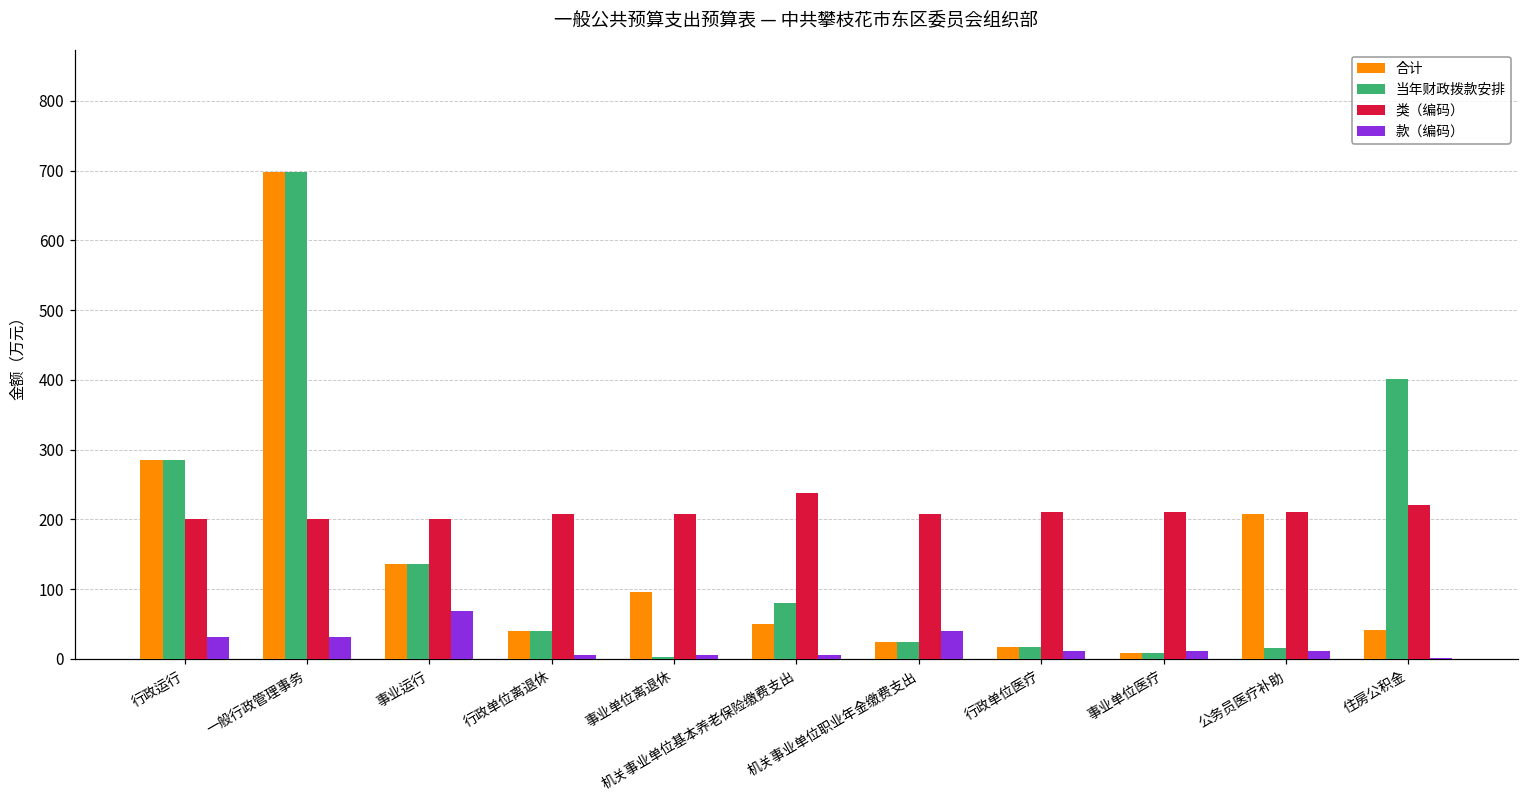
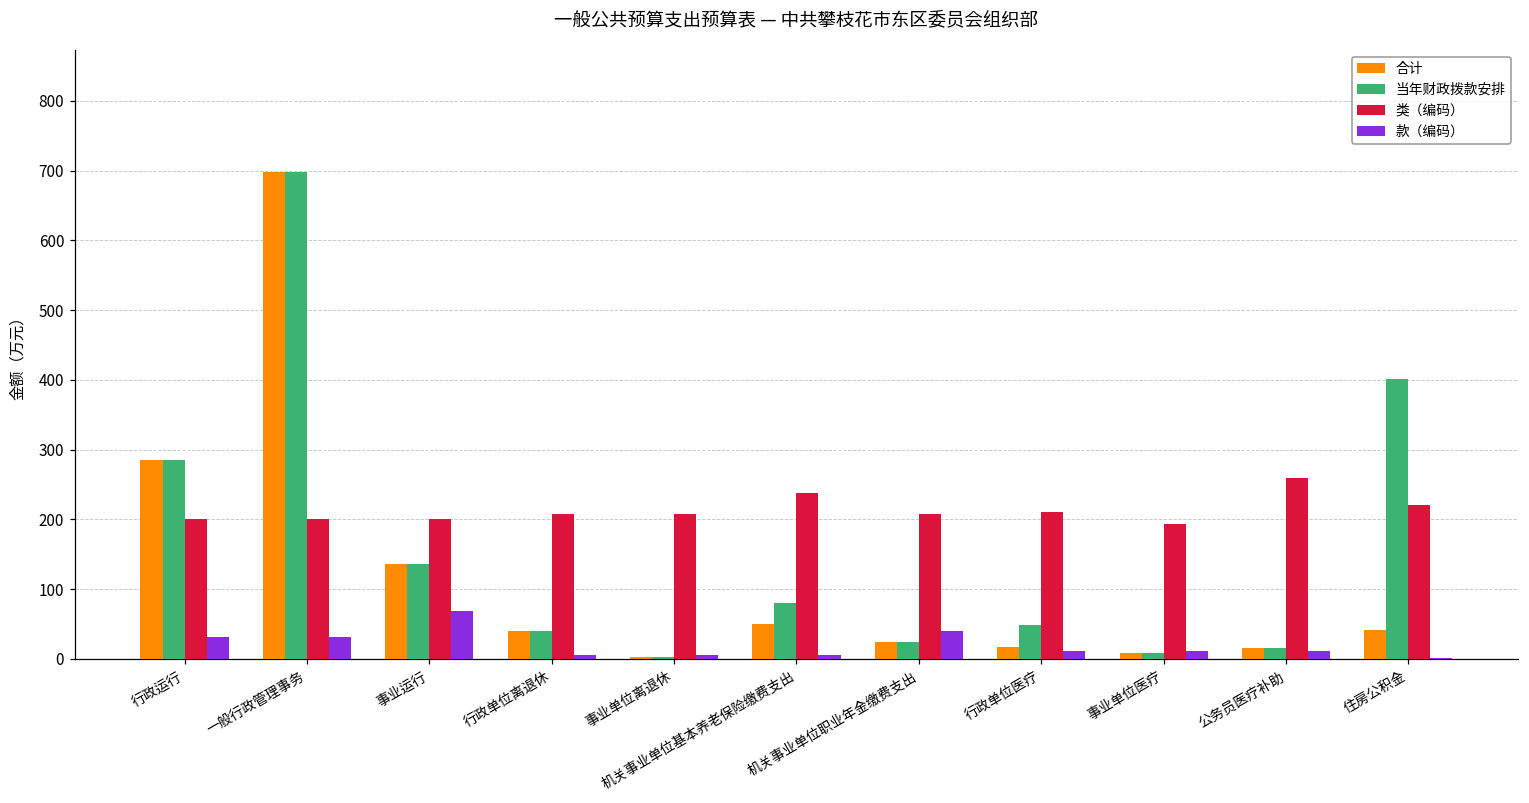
合计, 事业单位离退休: 100 -> 0
当年财政拨款安排, 行政单位医疗: 20 -> 50
类（编码）, 事业单位医疗: 210 -> 190
合计, 公务员医疗补助: 210 -> 20
类（编码）, 公务员医疗补助: 210 -> 260
